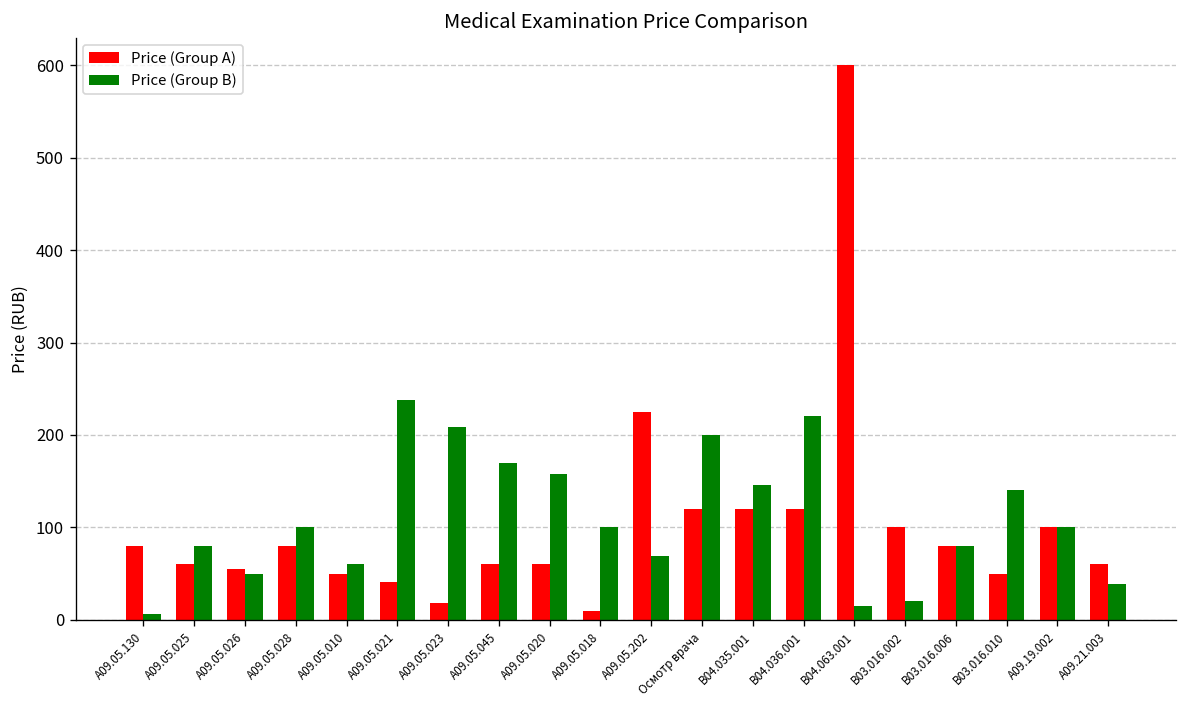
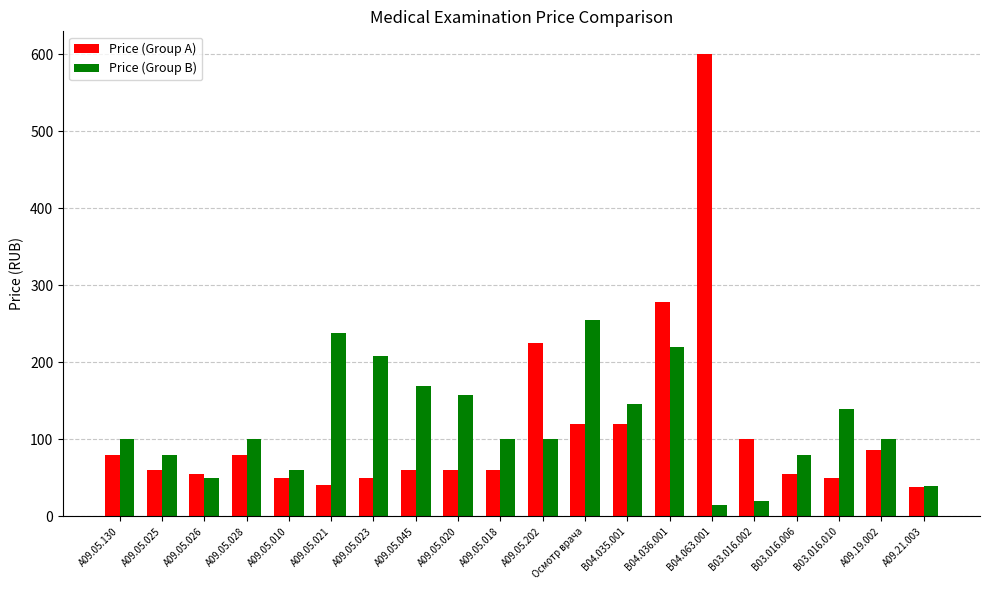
Price (Group B), A09.05.130: 10 -> 100
Price (Group A), A09.05.023: 20 -> 50
Price (Group A), A09.05.018: 10 -> 60
Price (Group B), A09.05.202: 70 -> 100
Price (Group B), Осмотр врача: 200 -> 260
Price (Group A), B04.036.001: 120 -> 280
Price (Group A), B03.016.006: 80 -> 60
Price (Group A), A09.19.002: 100 -> 90
Price (Group A), A09.21.003: 60 -> 40
